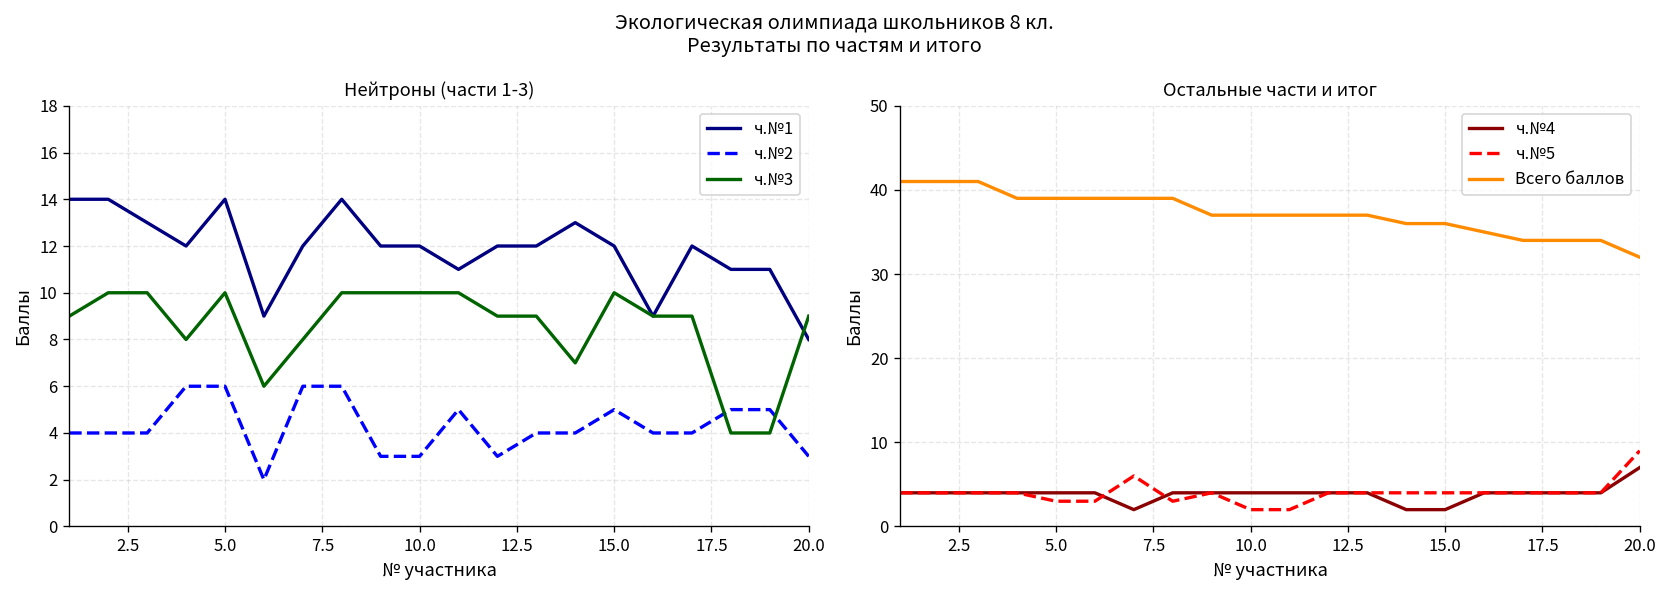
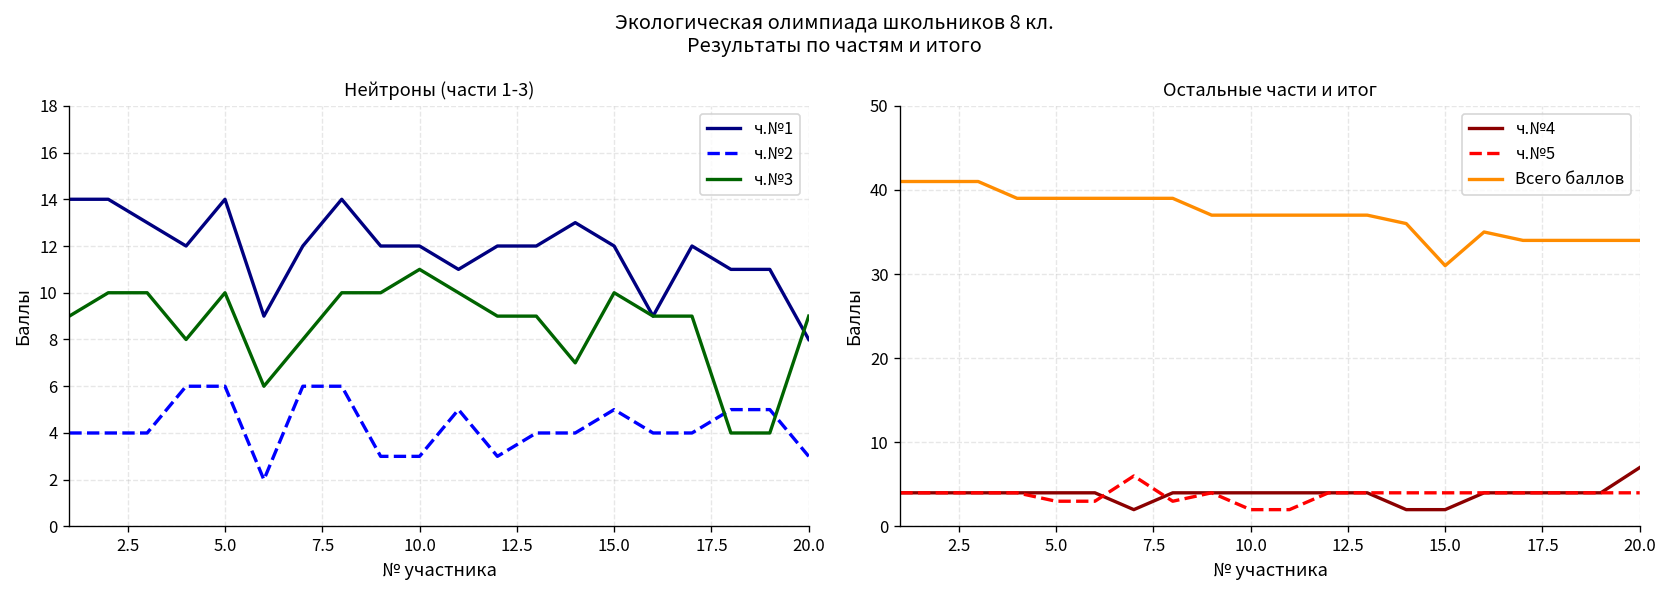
Нейтроны (части 1-3), ч.№3, 10.0: 10 -> 11
Остальные части и итог, Всего баллов, 15.0: 36 -> 31
Остальные части и итог, ч.№5, 20.0: 9 -> 4
Остальные части и итог, Всего баллов, 20.0: 32 -> 34
